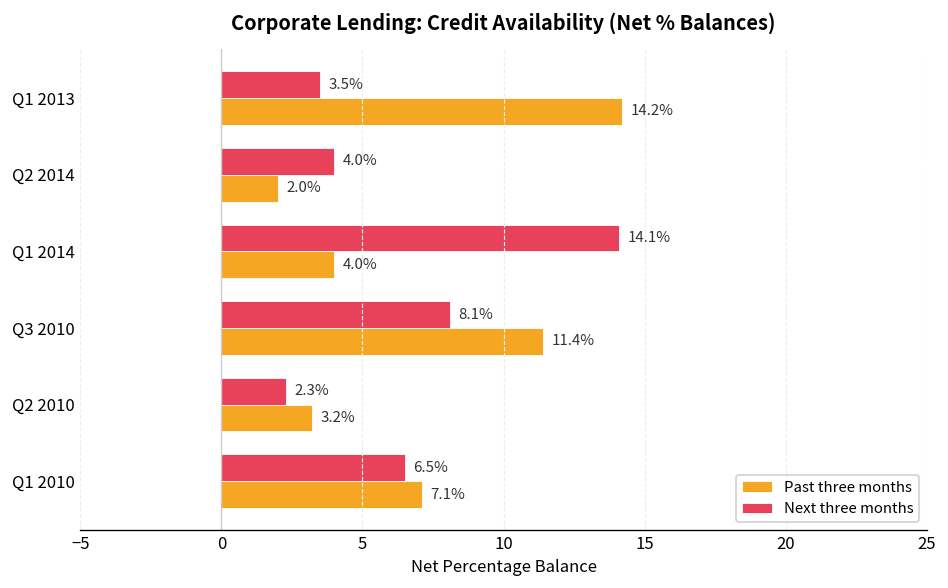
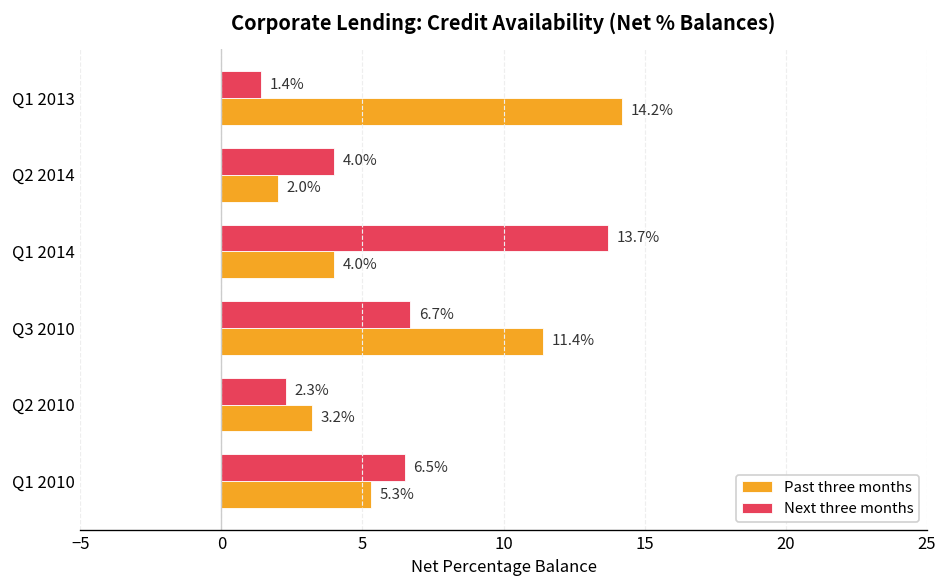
Next three months, Q1 2013: 3.5% -> 1.4%
Next three months, Q1 2014: 14.1% -> 13.7%
Next three months, Q3 2010: 8.1% -> 6.7%
Past three months, Q1 2010: 7.1% -> 5.3%
